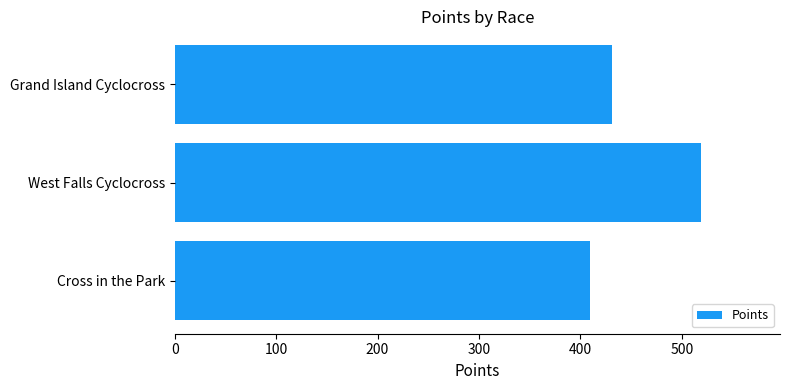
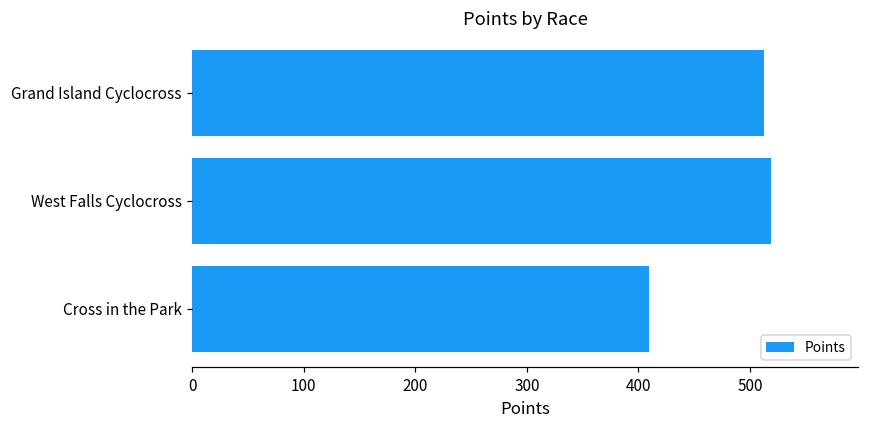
Grand Island Cyclocross: 432 -> 513
